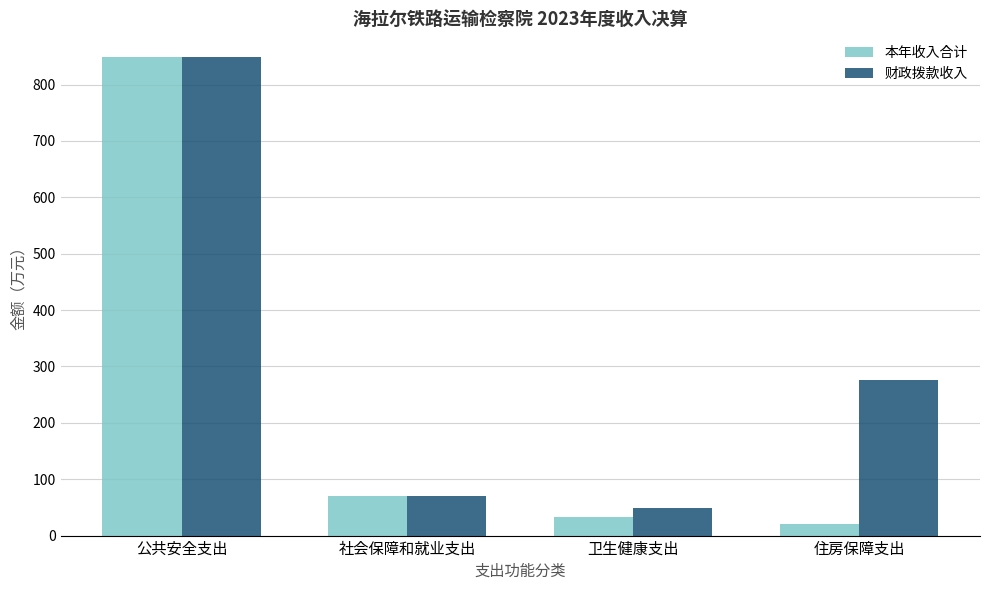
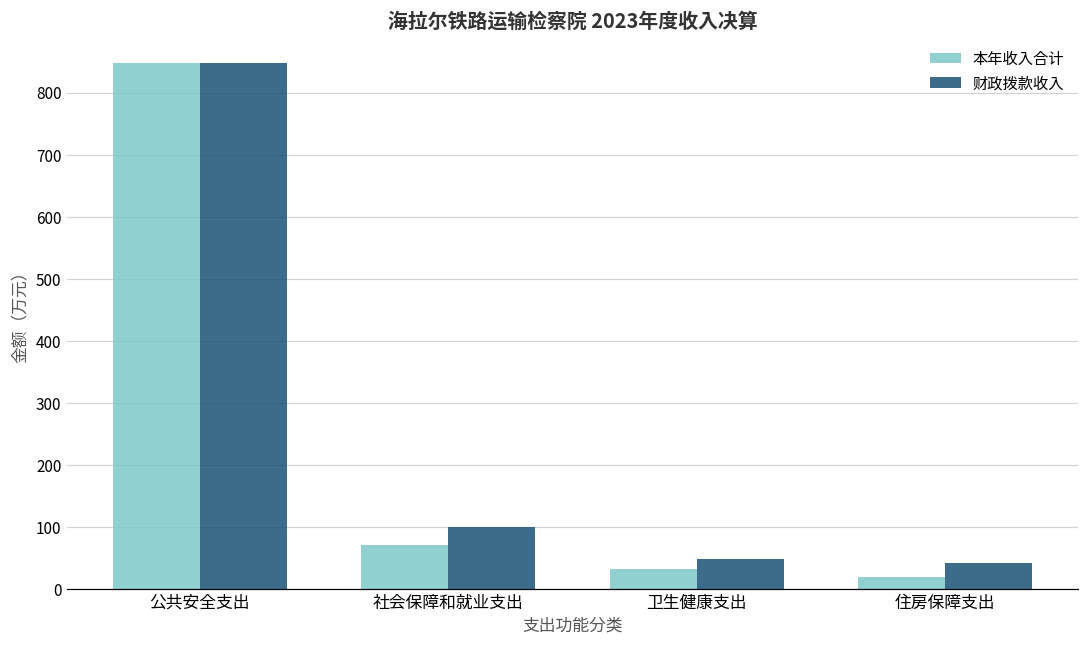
财政拨款收入, 社会保障和就业支出: 70 -> 100
财政拨款收入, 住房保障支出: 280 -> 40
